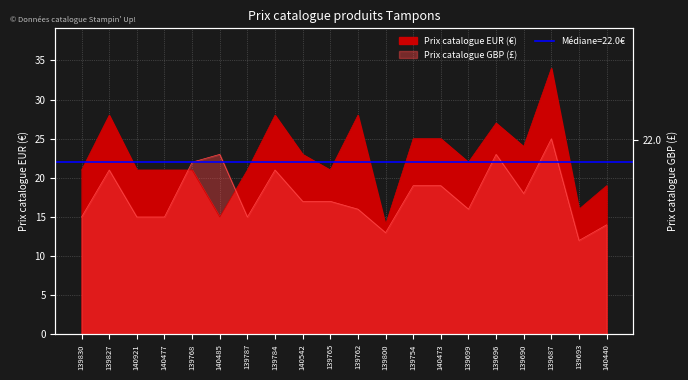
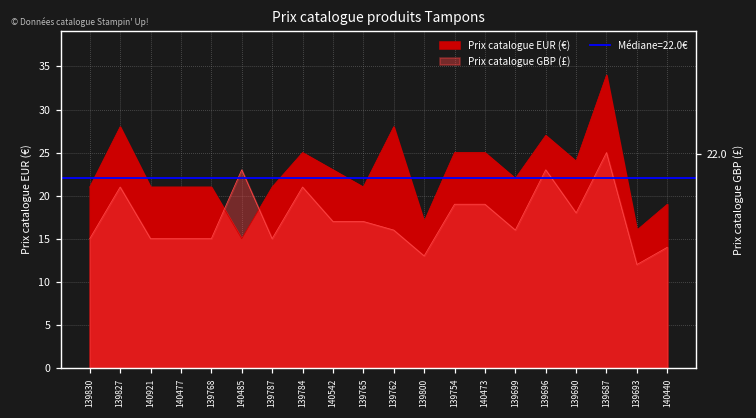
Prix catalogue GBP (£), 139768: 22 -> 15
Prix catalogue EUR (€), 139784: 28 -> 25
Prix catalogue EUR (€), 139800: 14 -> 17
